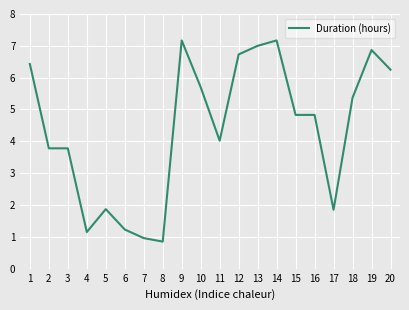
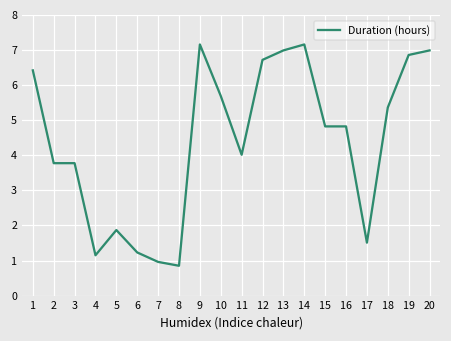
17: 1.9 -> 1.5
20: 6.3 -> 7.0
